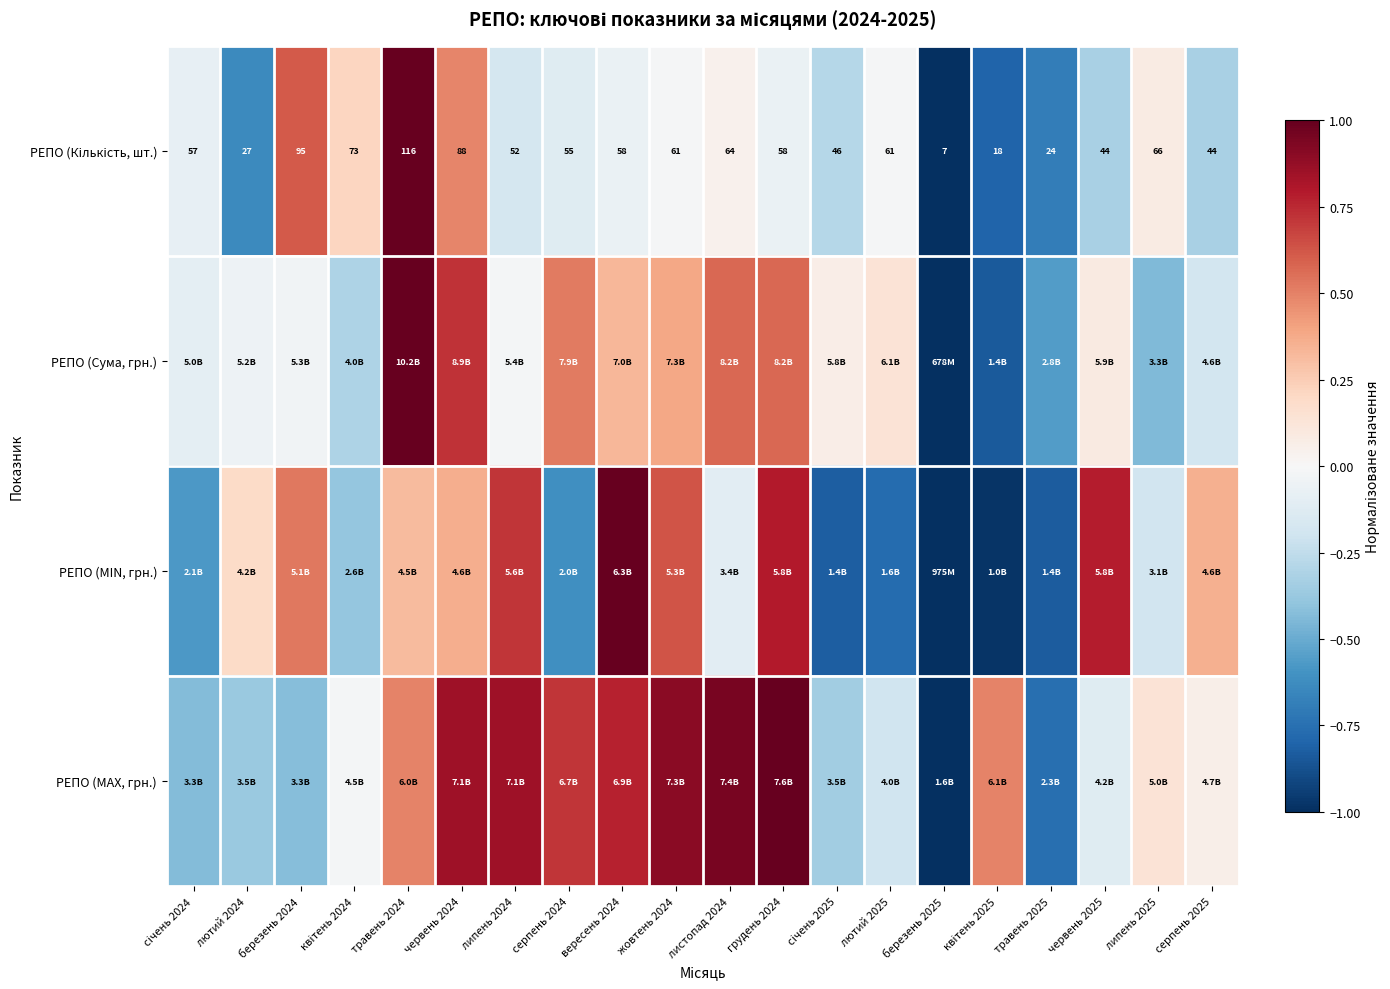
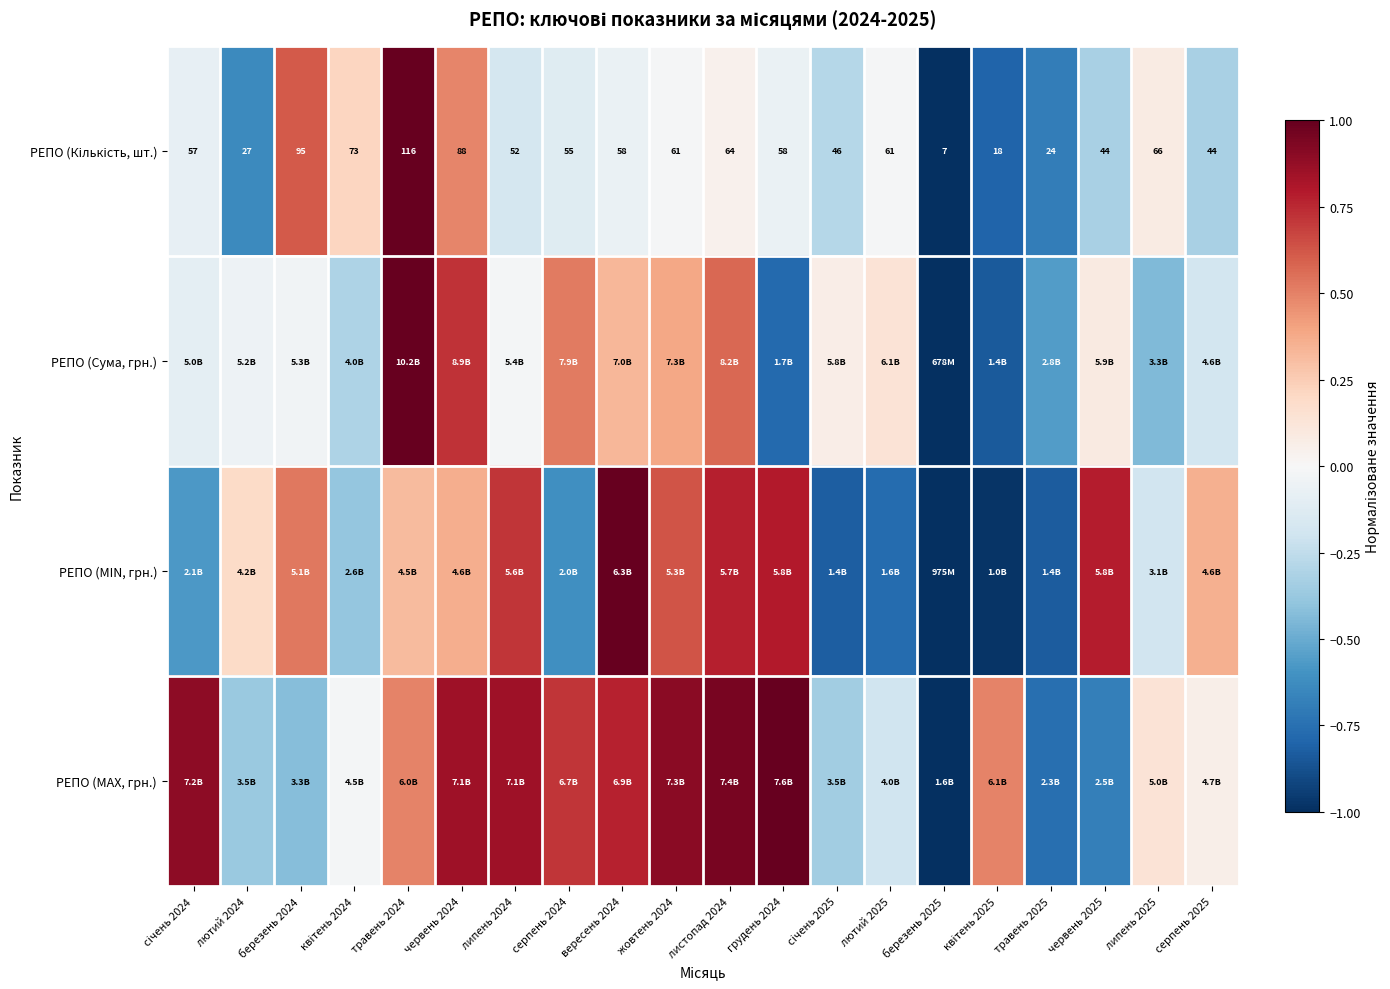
РЕПО (Сума, грн.), грудень 2024: 8.2B -> 1.7B
РЕПО (МIN, грн.), листопад 2024: 3.4B -> 5.7B
РЕПО (MAX, грн.), січень 2024: 3.3B -> 7.2B
РЕПО (MAX, грн.), червень 2025: 4.2B -> 2.5B
